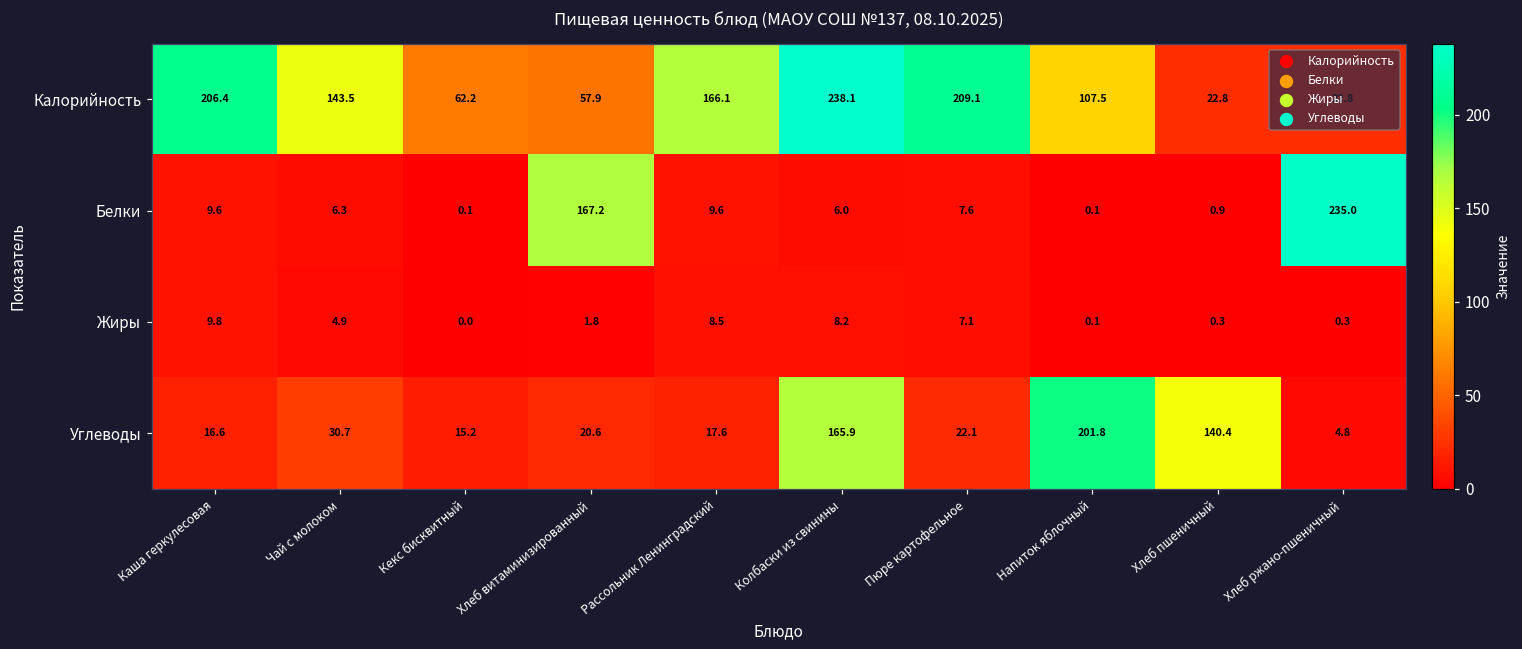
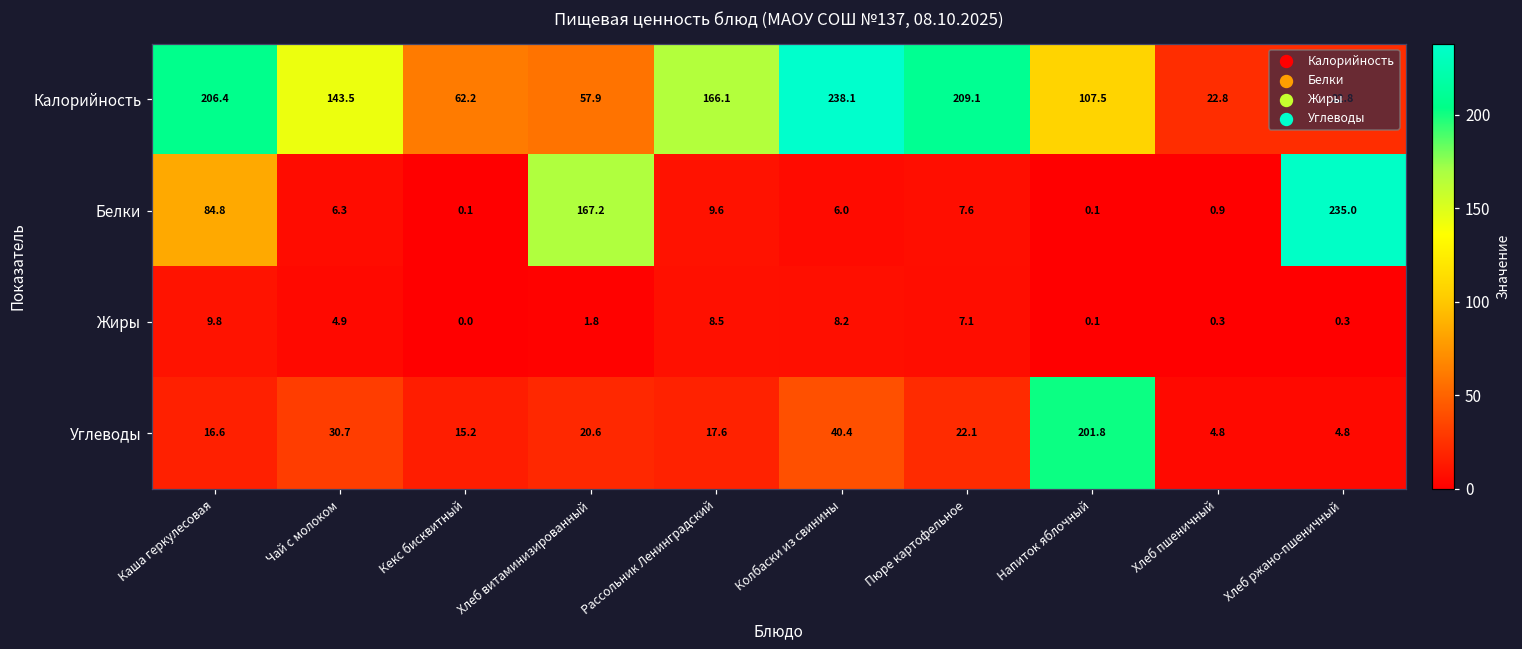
Белки, Каша геркулесовая: 9.6 -> 84.8
Углеводы, Колбаски из свинины: 165.9 -> 40.4
Углеводы, Хлеб пшеничный: 140.4 -> 4.8
